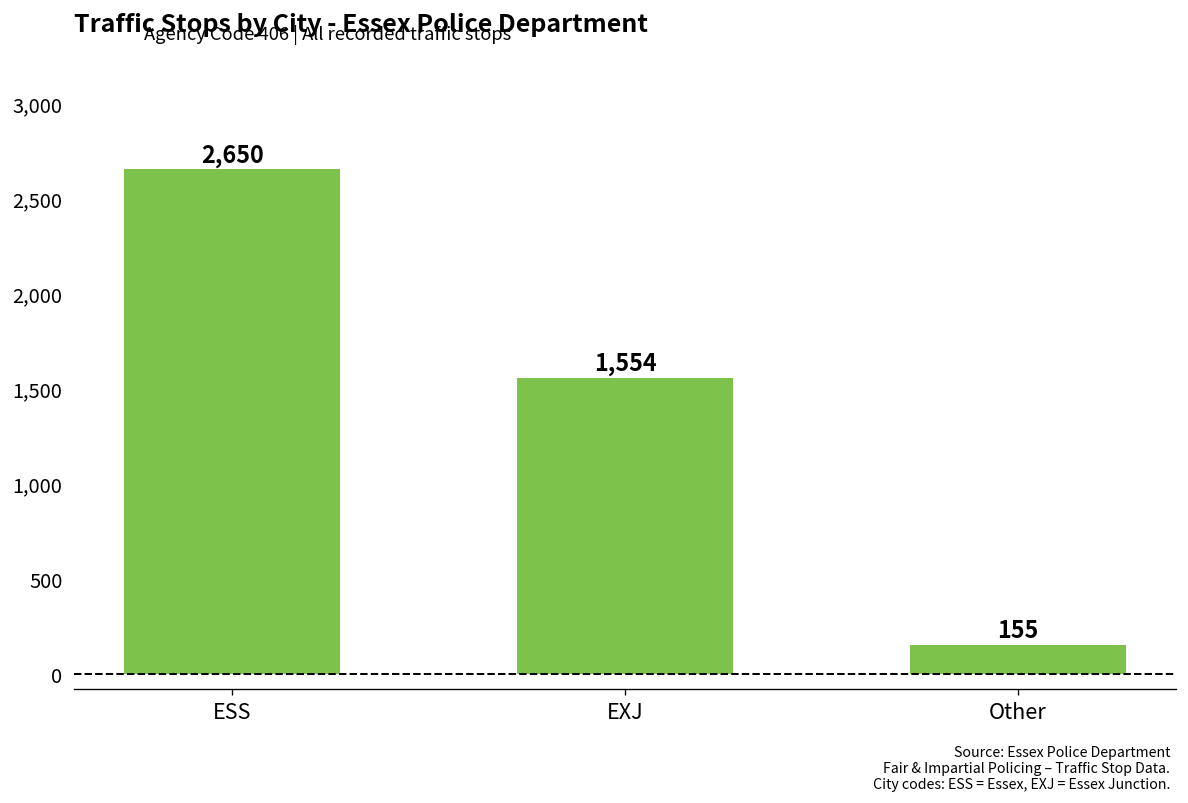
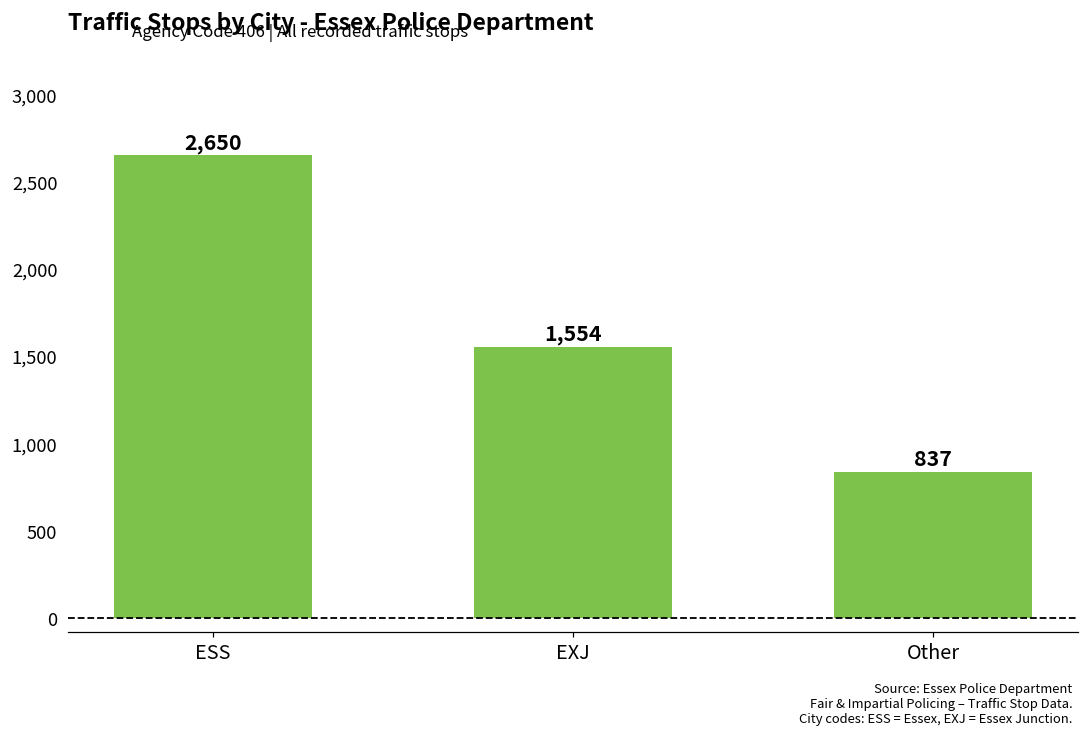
Other: 155 -> 837
